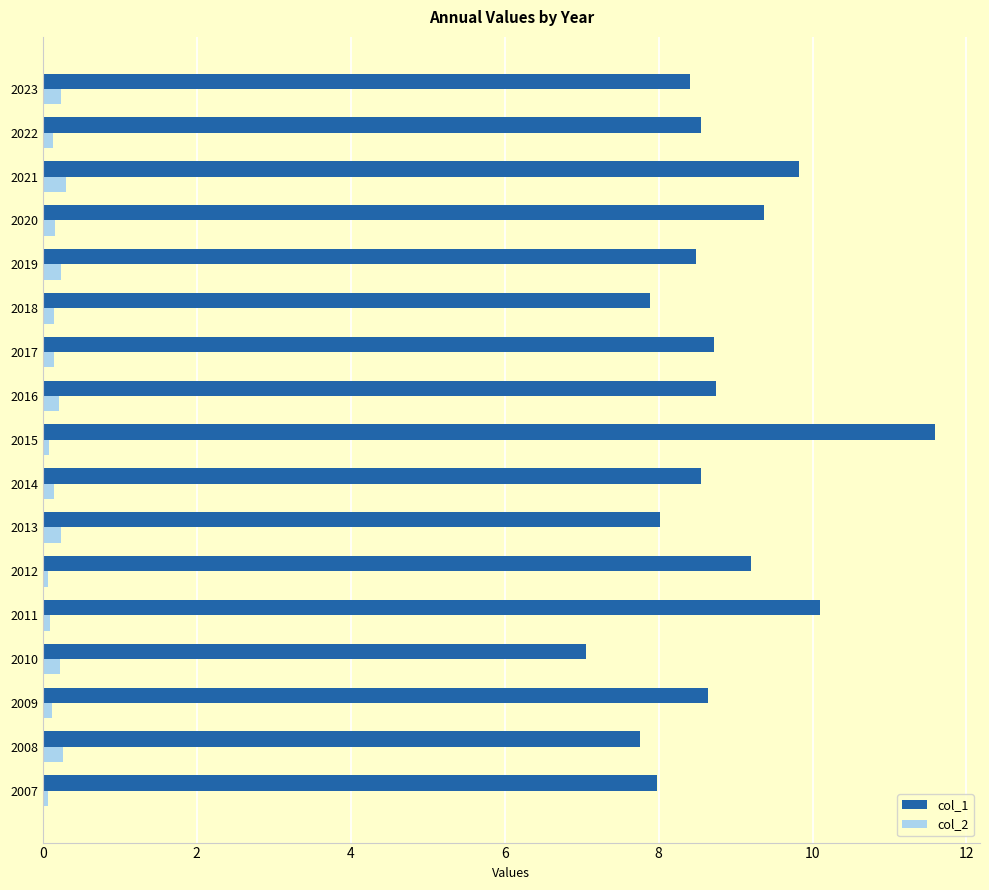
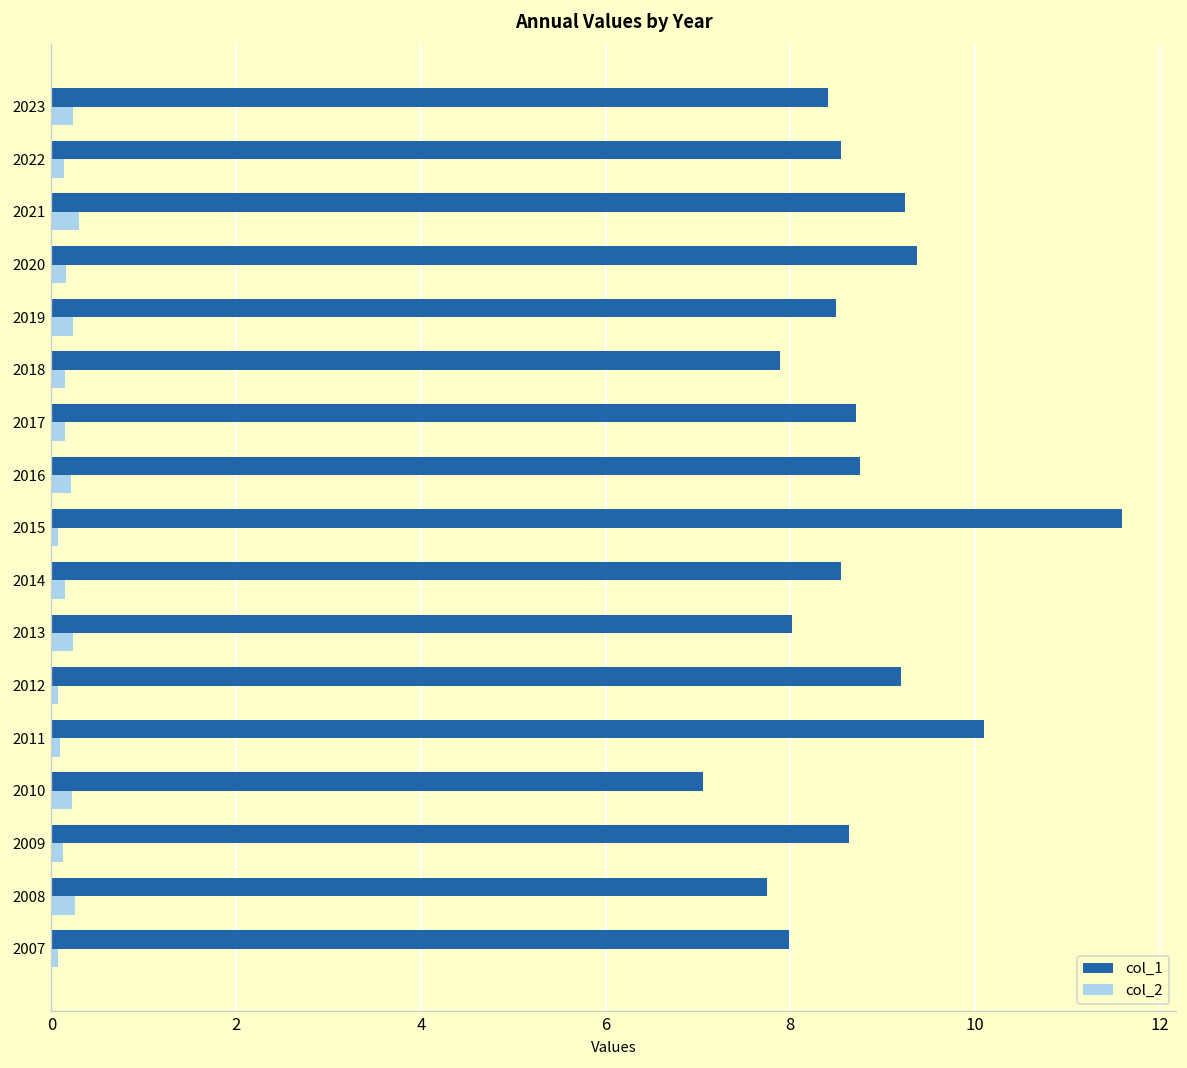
col_1, 2021: 9.8 -> 9.2
